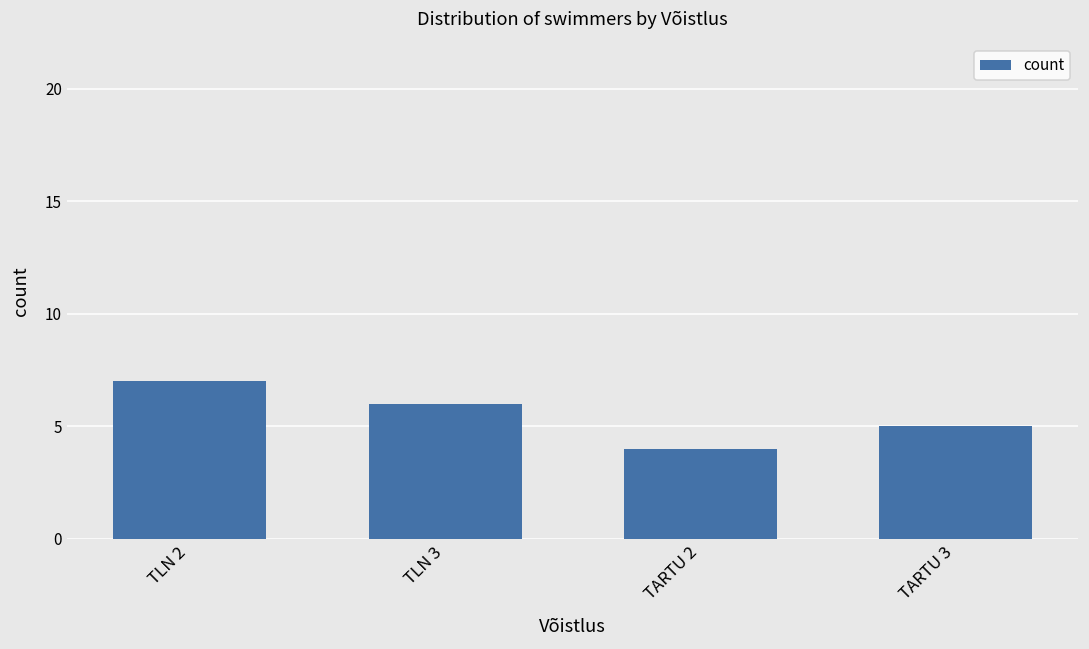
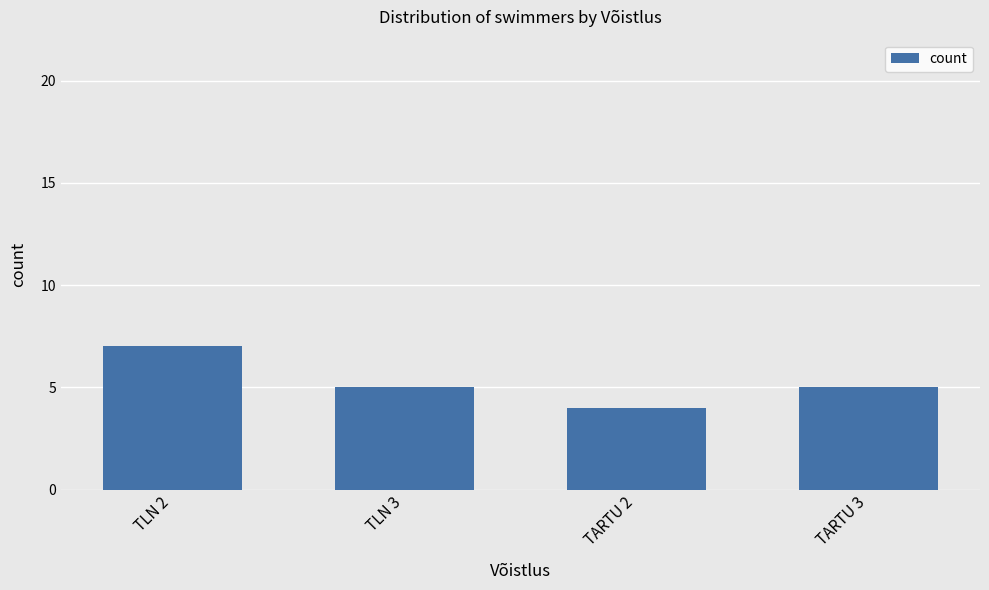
TLN 3: 6 -> 5
